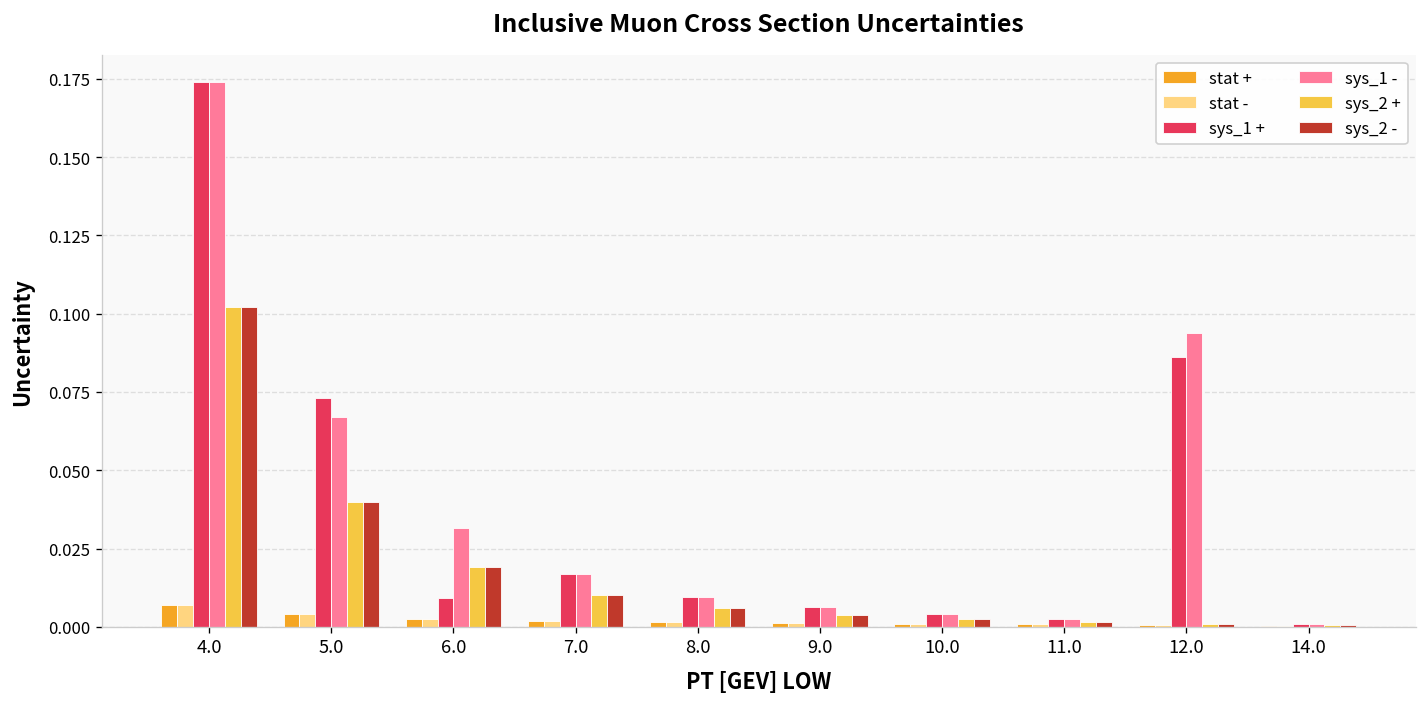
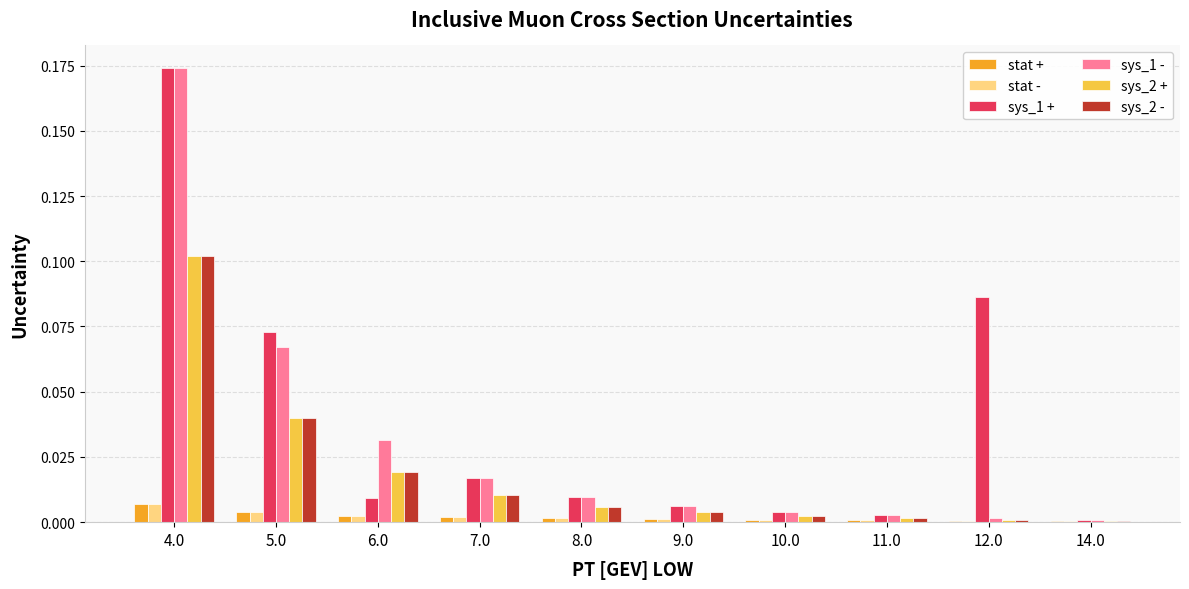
sys_1 -, 12.0: 0.094 -> 0.001
